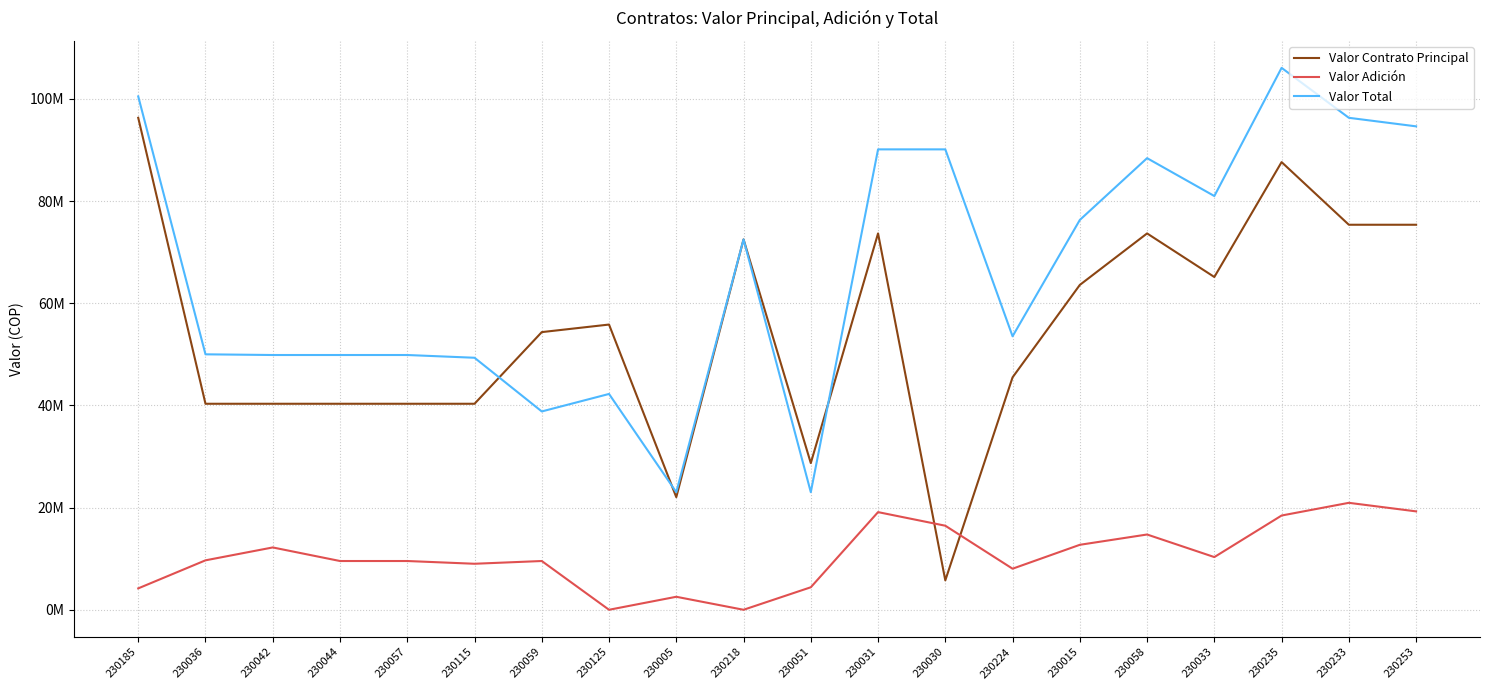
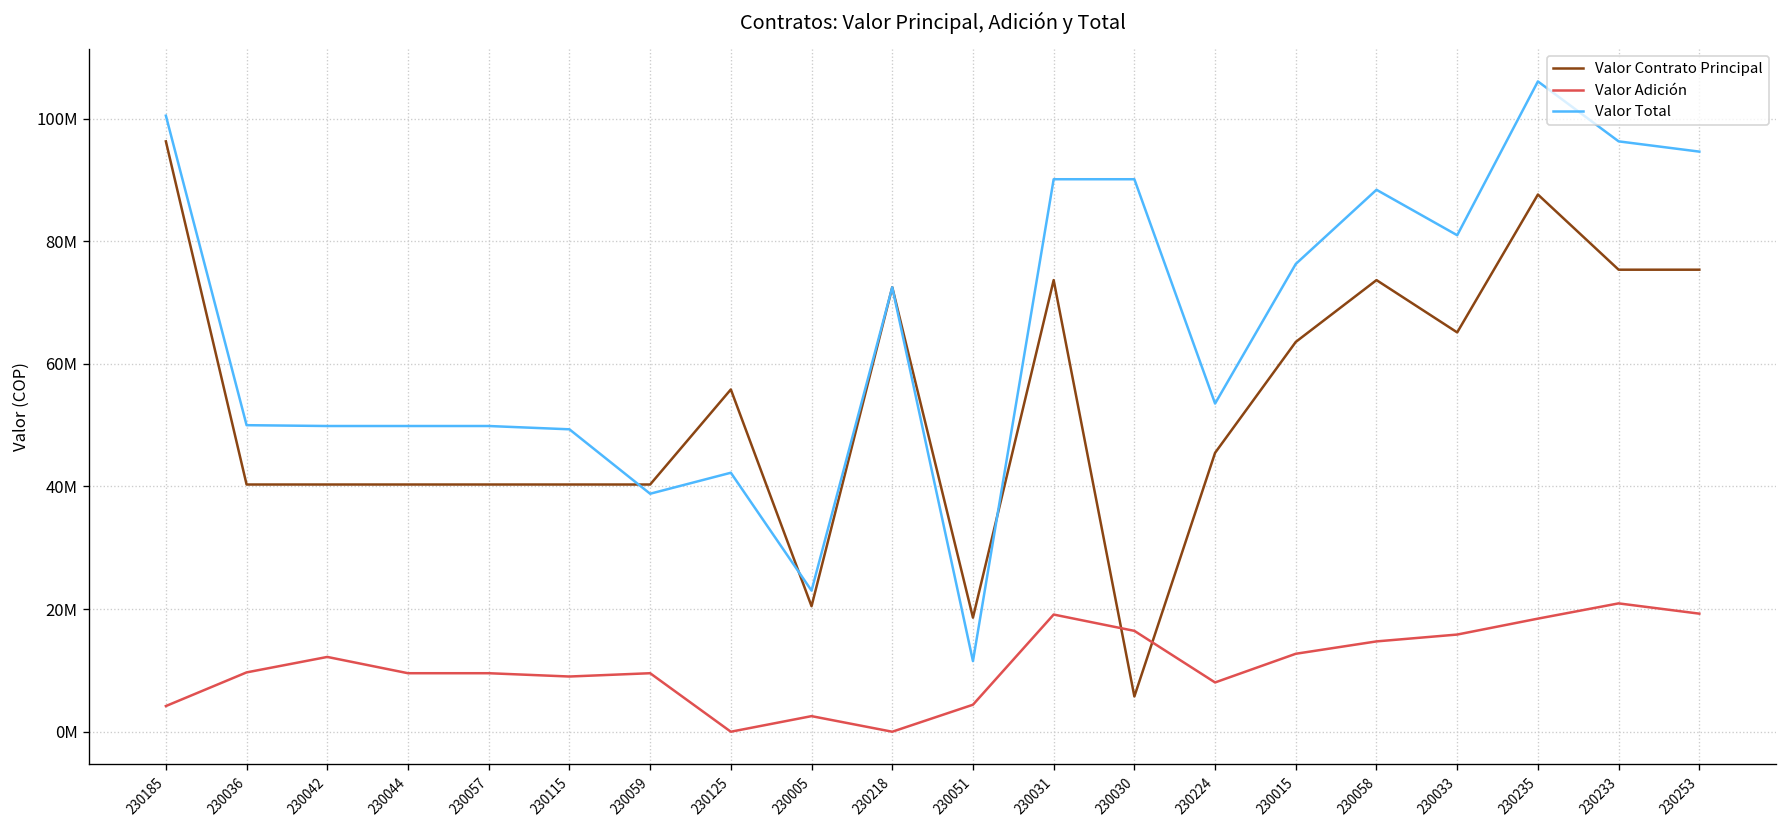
Valor Contrato Principal, 230059: 54000000 -> 40000000
Valor Contrato Principal, 230005: 22000000 -> 20000000
Valor Contrato Principal, 230051: 29000000 -> 19000000
Valor Total, 230051: 23000000 -> 12000000
Valor Adición, 230033: 10000000 -> 16000000
